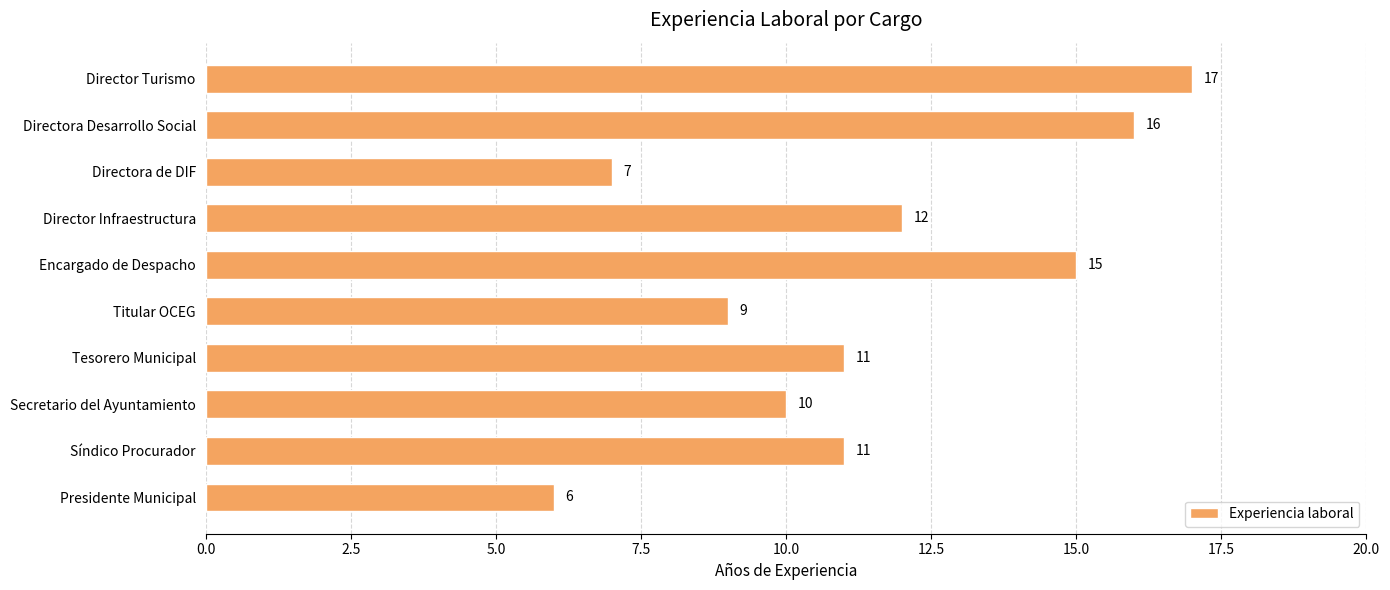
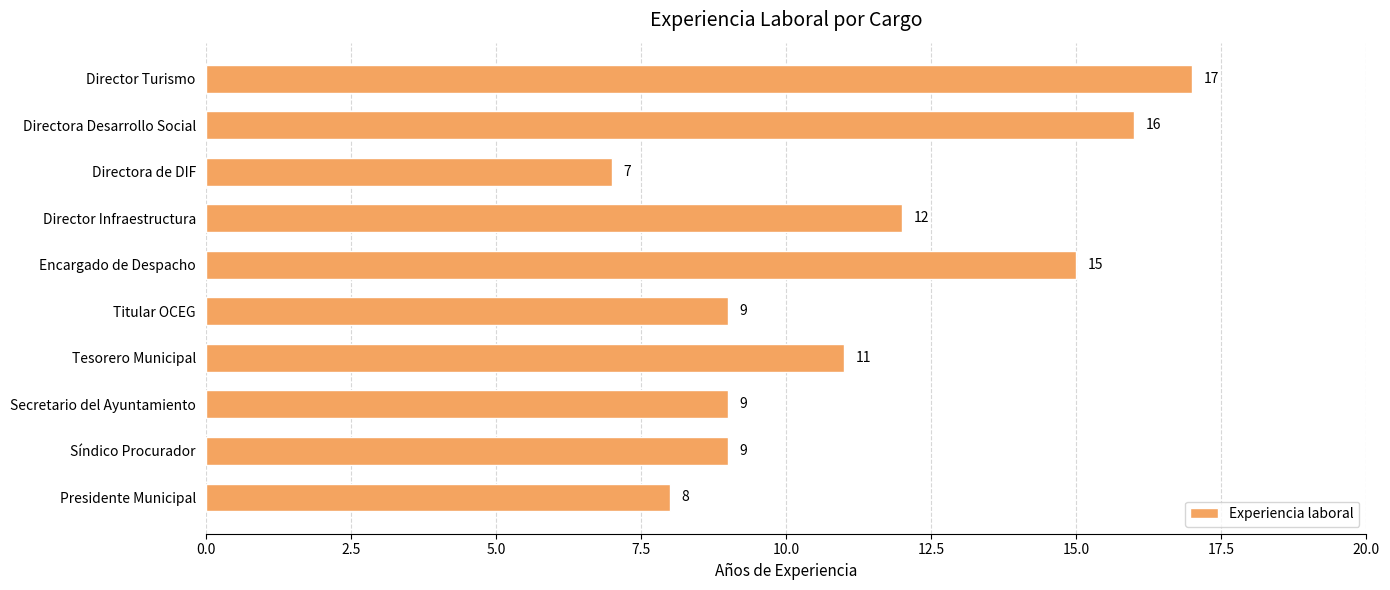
Secretario del Ayuntamiento: 10 -> 9
Síndico Procurador: 11 -> 9
Presidente Municipal: 6 -> 8
